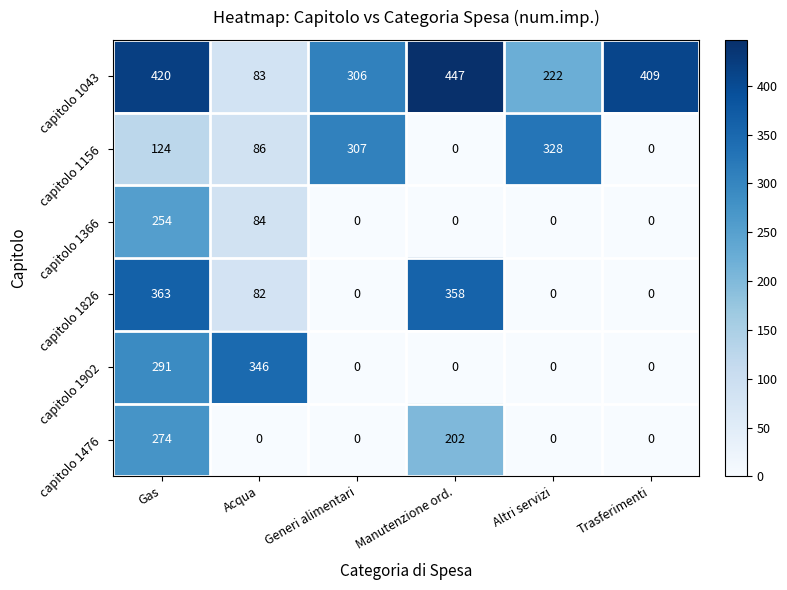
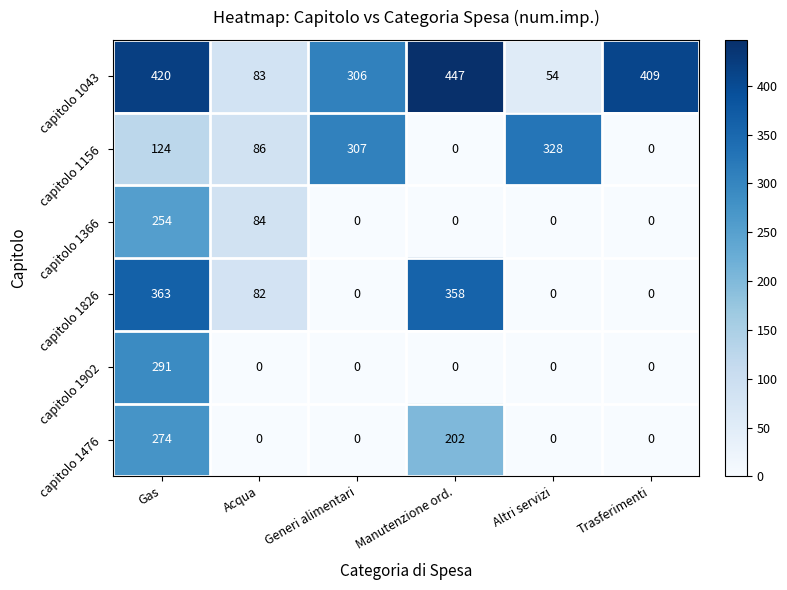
capitolo 1043, Altri servizi: 222 -> 54
capitolo 1902, Acqua: 346 -> 0
